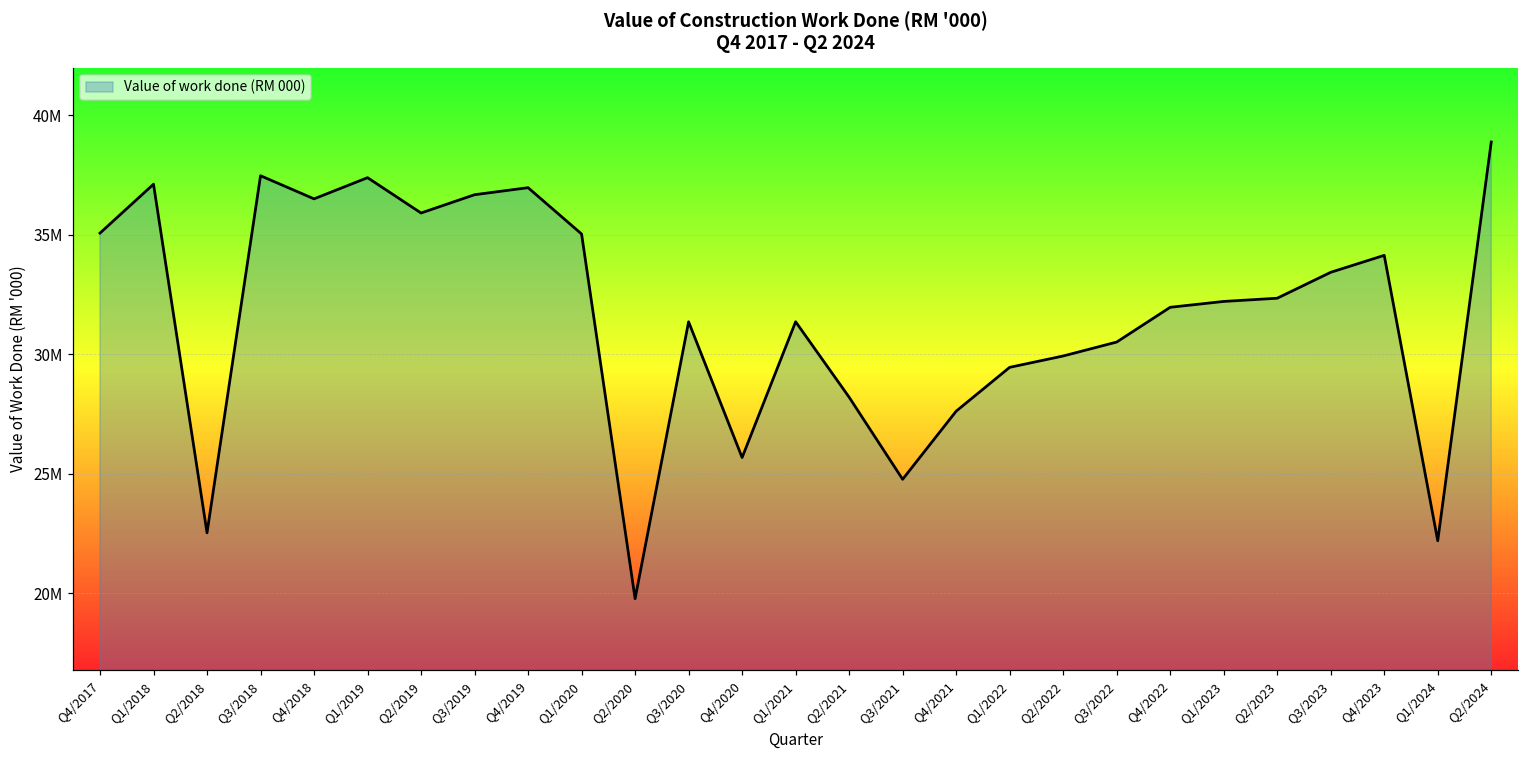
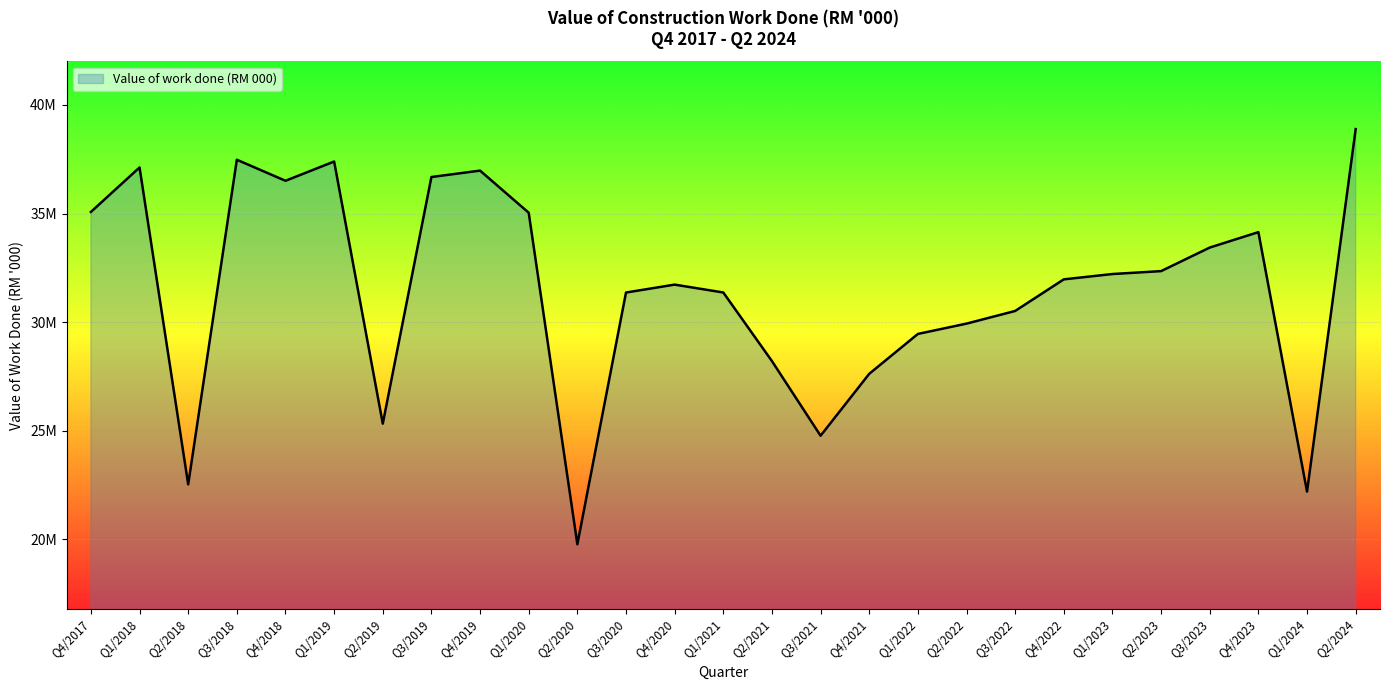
Q2/2019: 35900000 -> 25300000
Q4/2020: 25700000 -> 31700000
